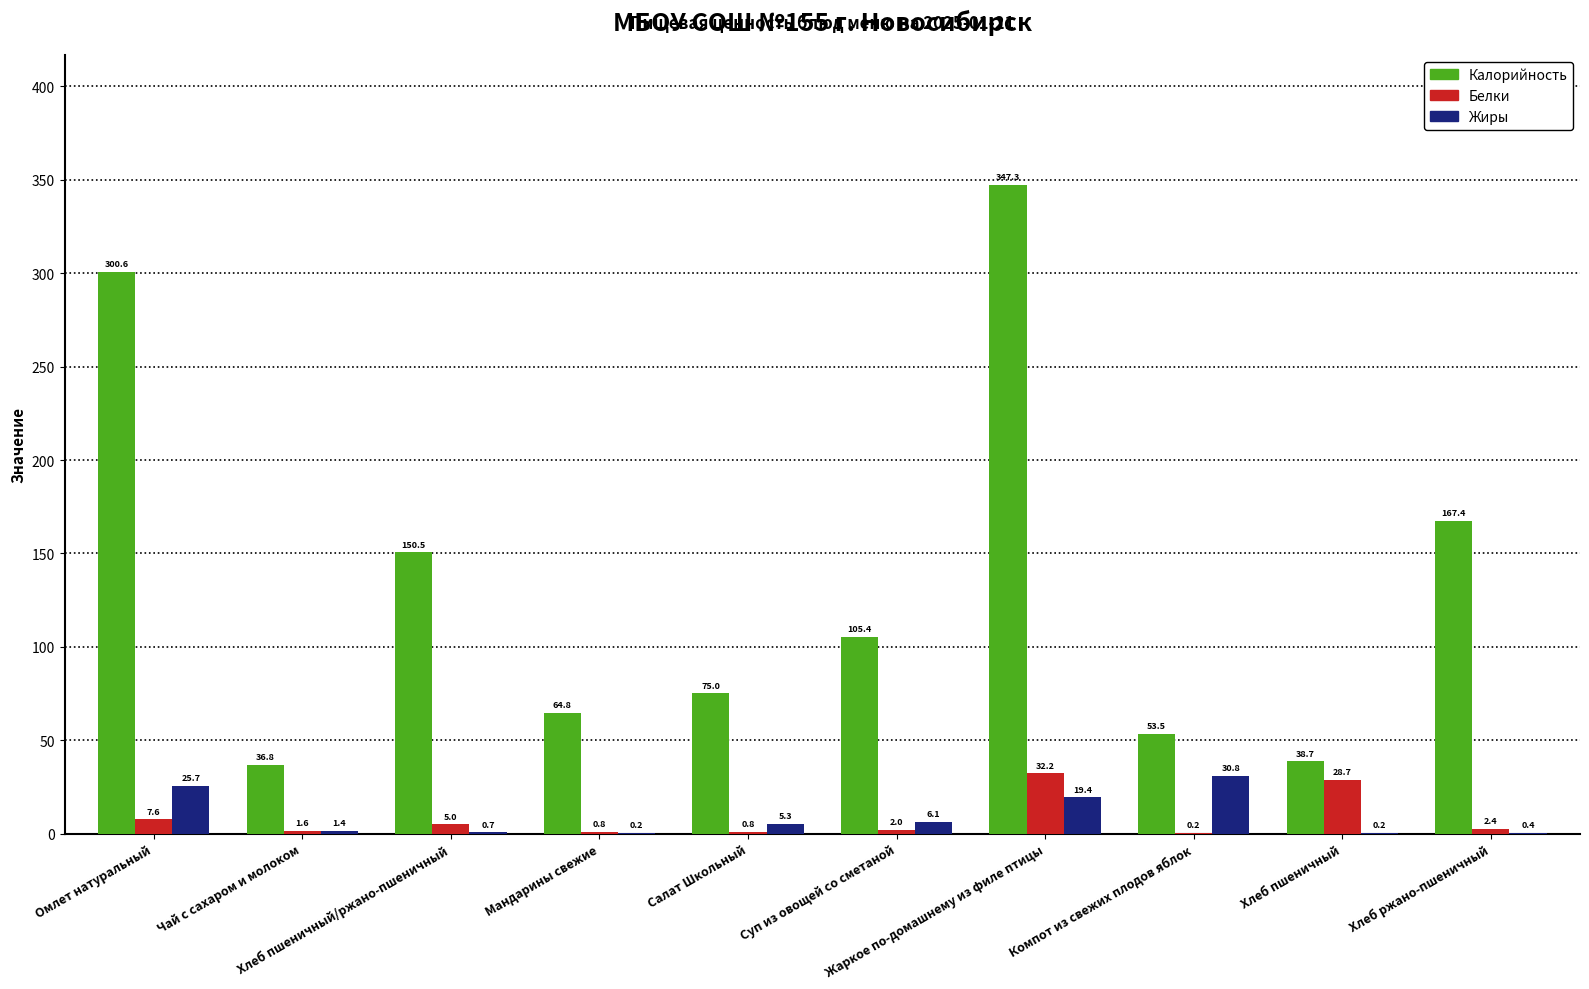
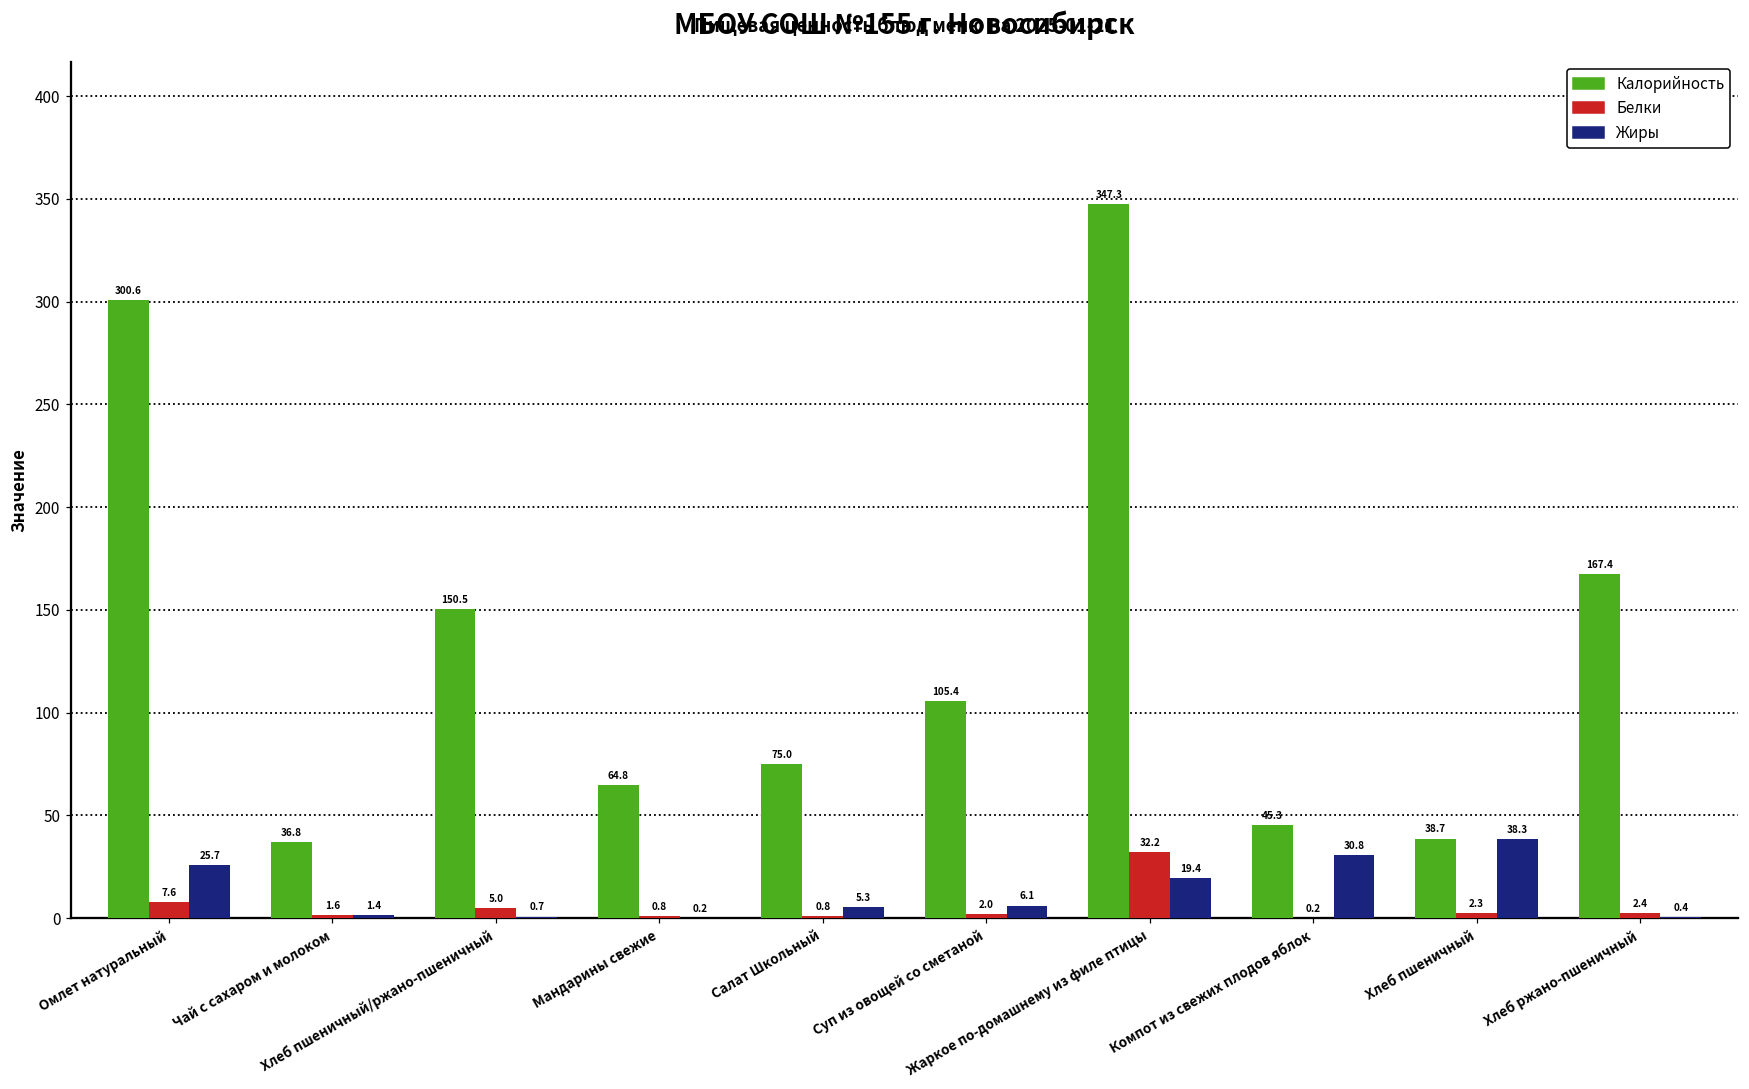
Калорийность, Компот из свежих плодов яблок: 53.5 -> 45.3
Белки, Хлеб пшеничный: 28.7 -> 2.3
Жиры, Хлеб пшеничный: 0.2 -> 38.3
